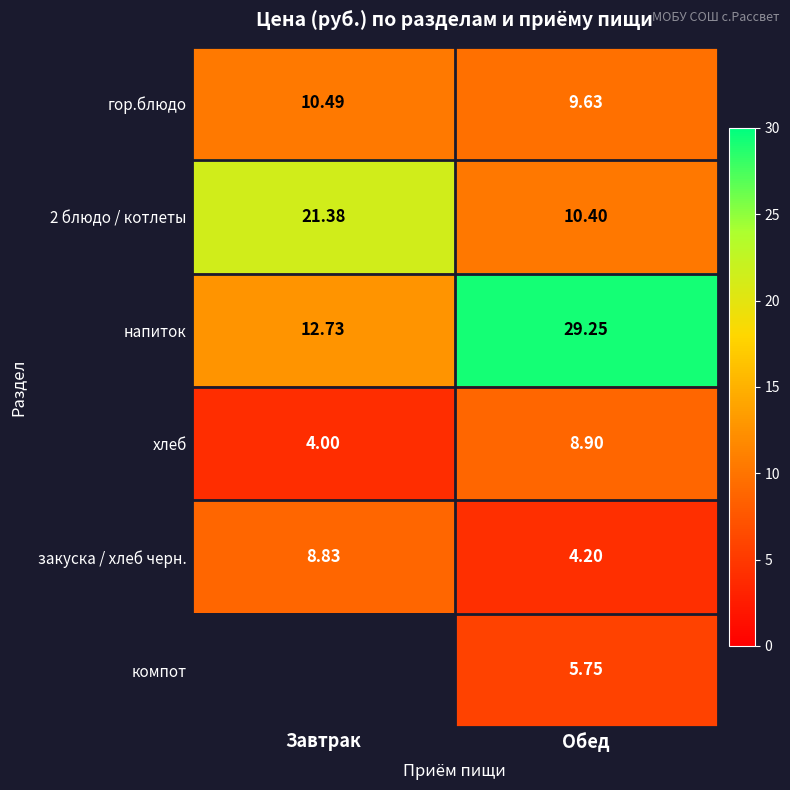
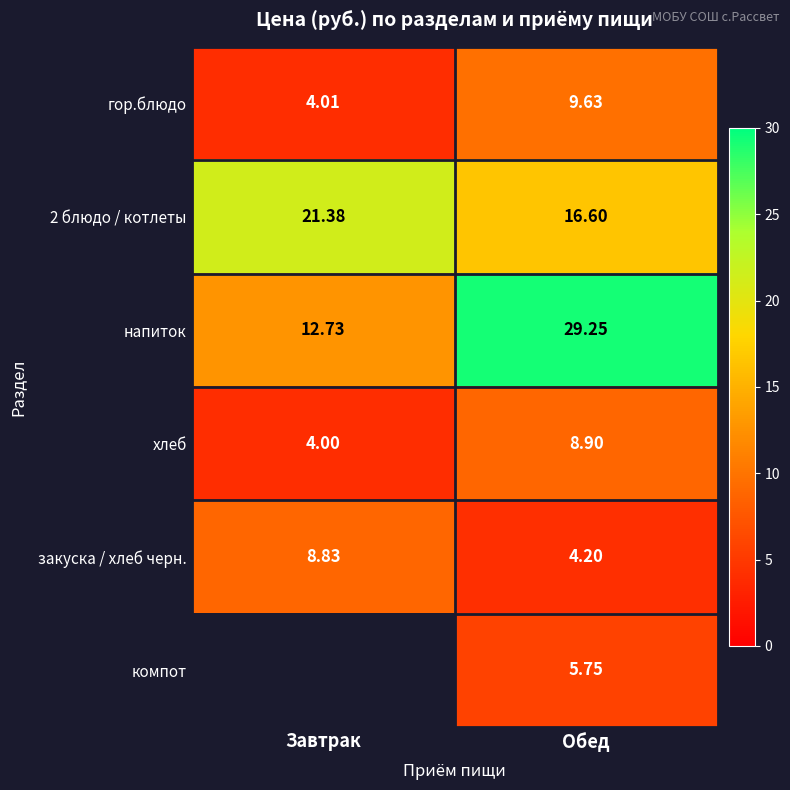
гор.блюдо, Завтрак: 10.49 -> 4.01
2 блюдо / котлеты, Обед: 10.40 -> 16.60
